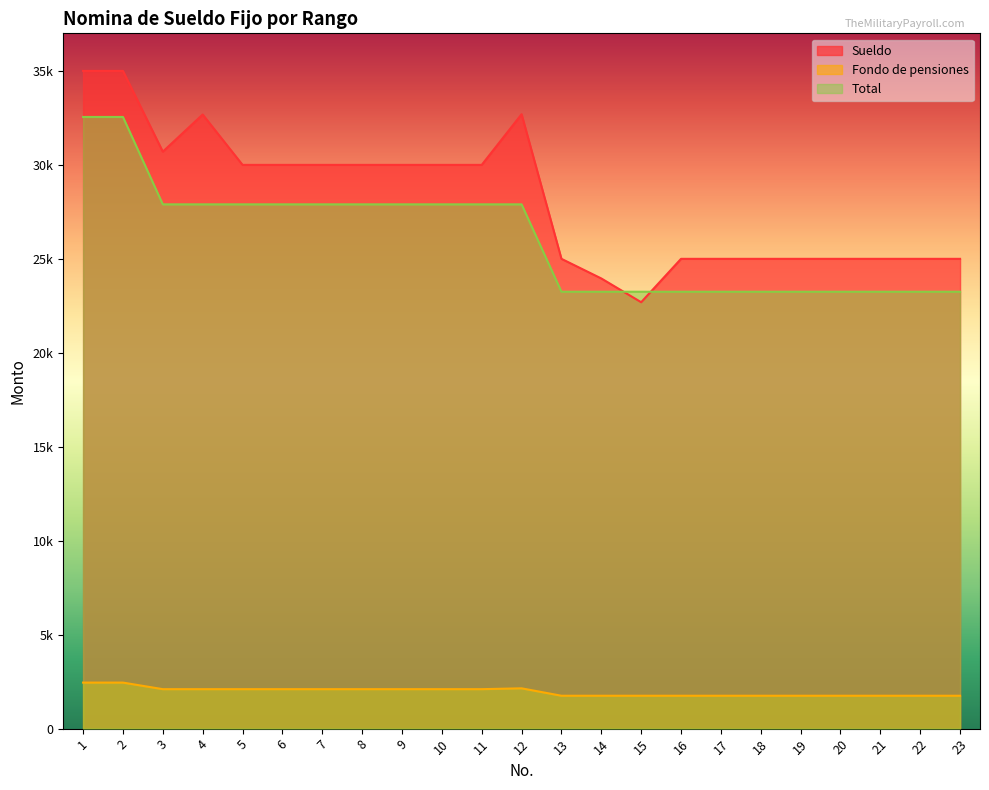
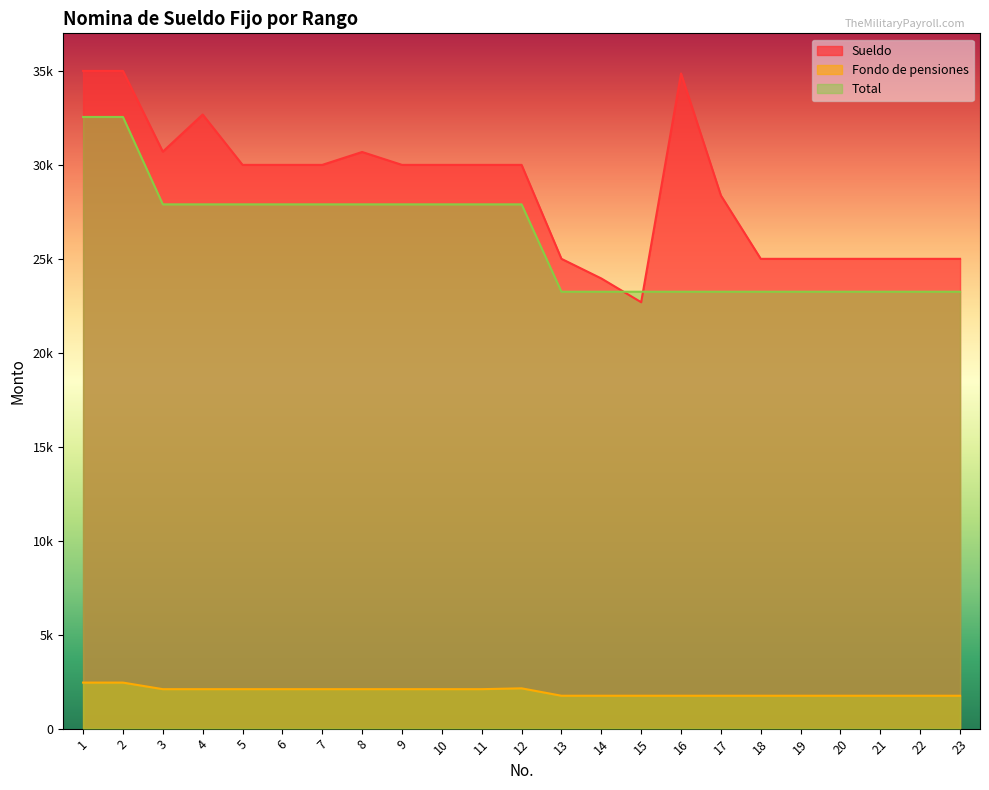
Sueldo, 8: 30000 -> 30700
Sueldo, 12: 32700 -> 30000
Sueldo, 16: 25000 -> 34900
Sueldo, 17: 25000 -> 28400
